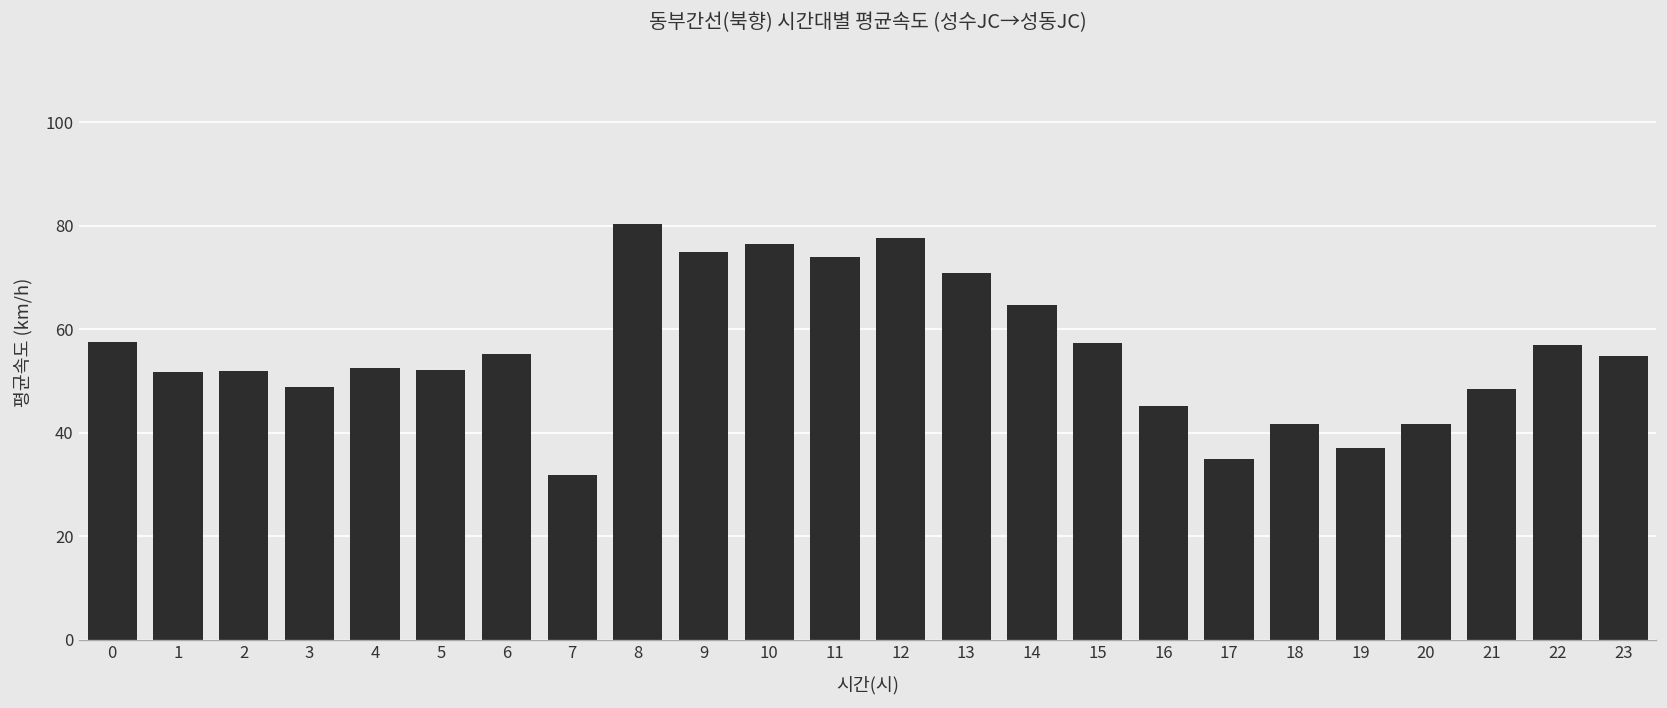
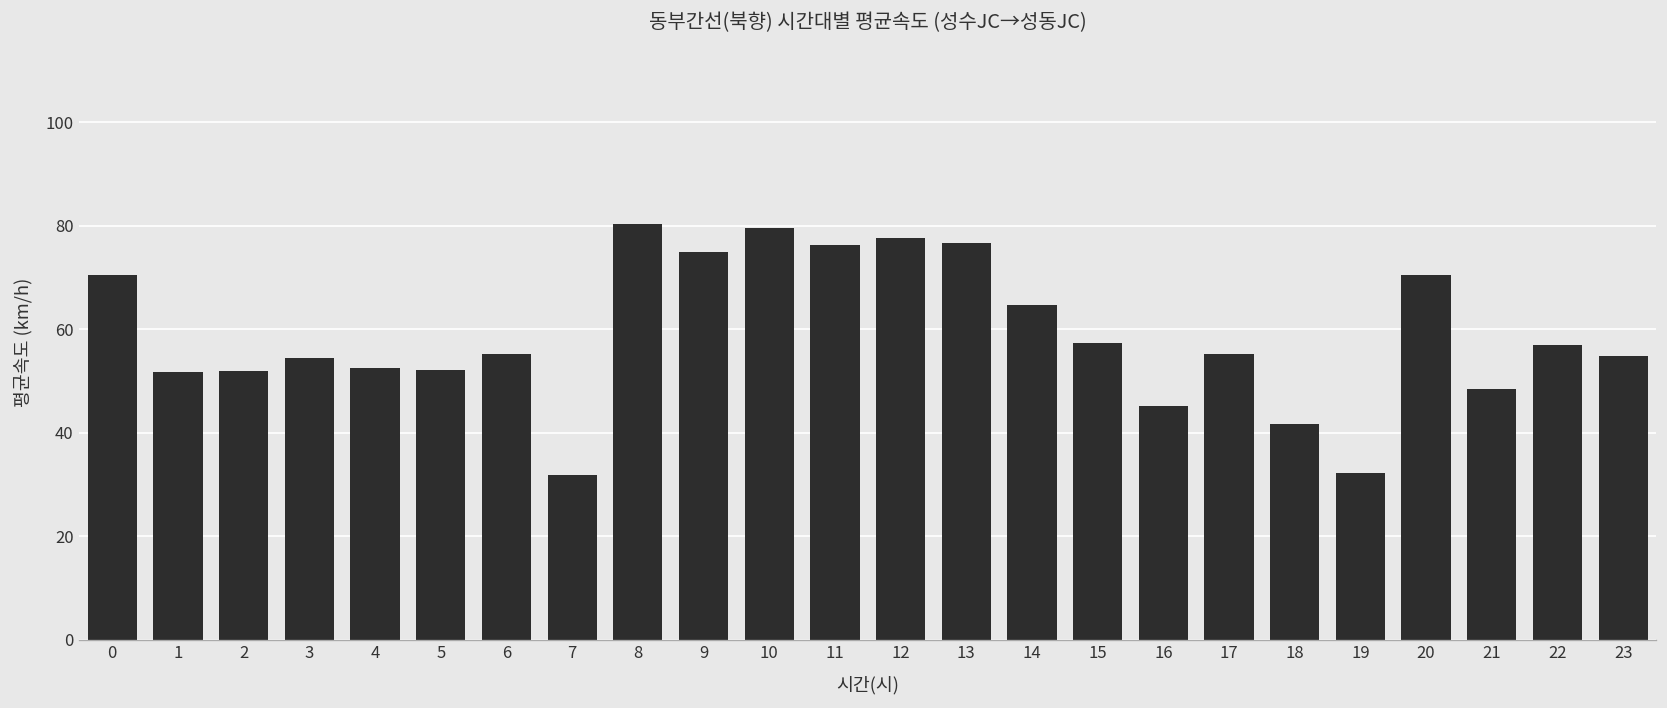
0: 57 -> 71
3: 49 -> 54
10: 76 -> 80
11: 74 -> 76
13: 71 -> 77
17: 35 -> 55
19: 37 -> 32
20: 42 -> 70
